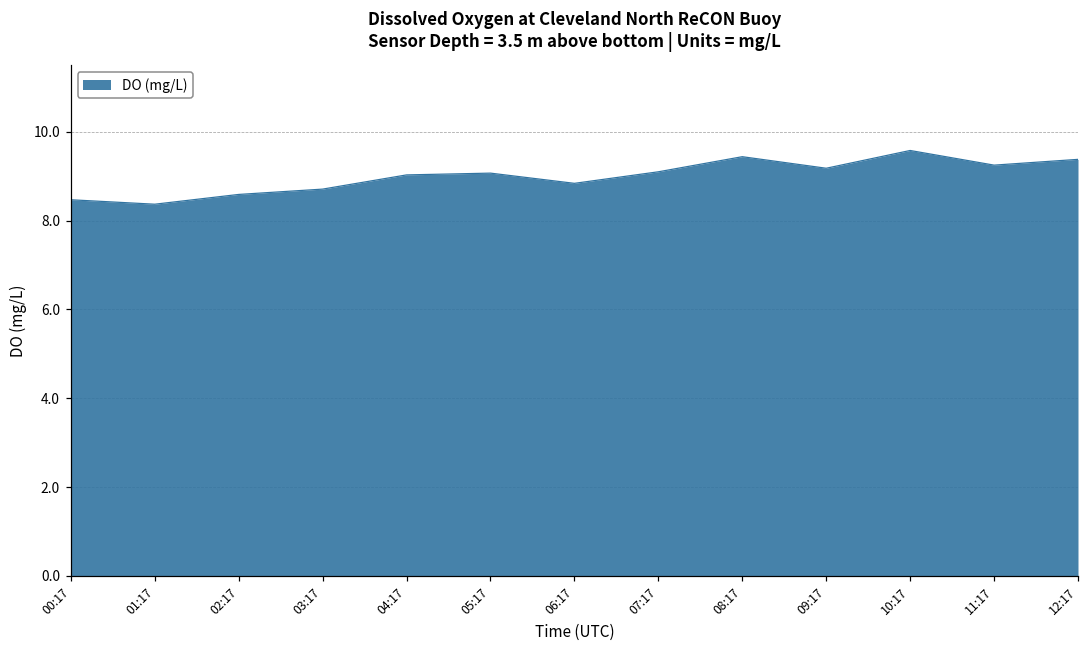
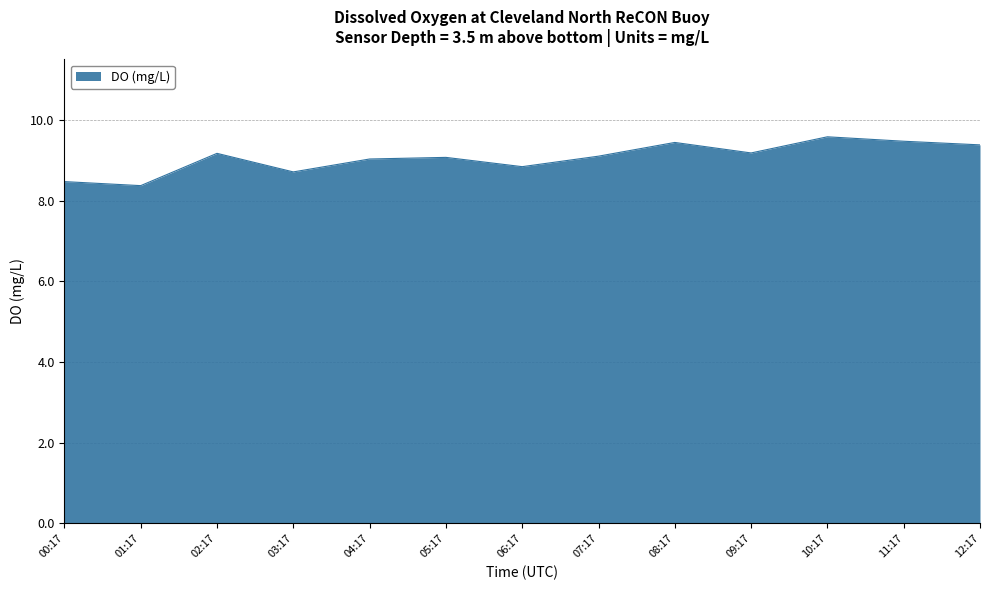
02:17: 8.6 -> 9.2
11:17: 9.3 -> 9.5
